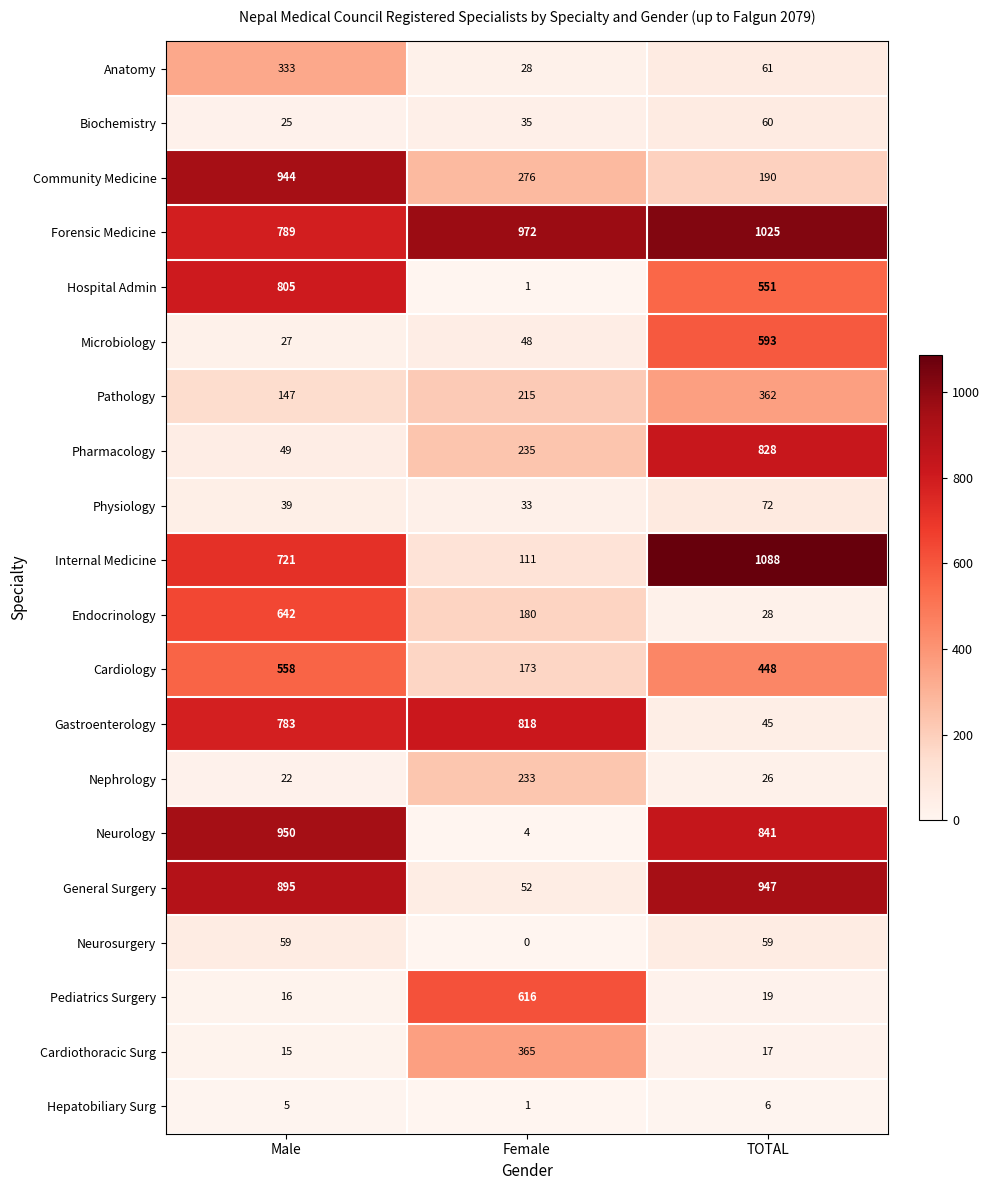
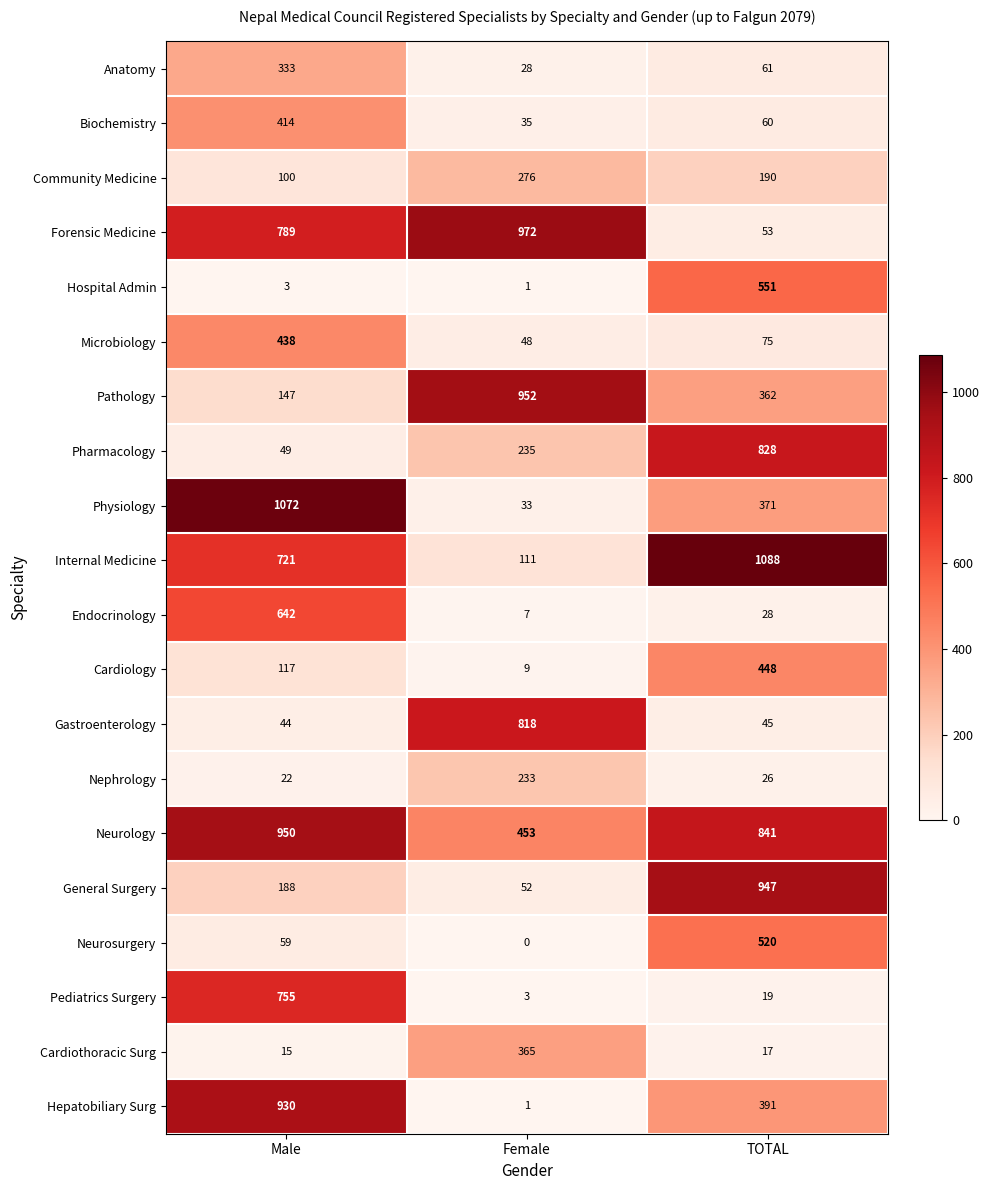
Biochemistry, Male: 25 -> 414
Community Medicine, Male: 944 -> 100
Forensic Medicine, TOTAL: 1025 -> 53
Hospital Admin, Male: 805 -> 3
Microbiology, Male: 27 -> 438
Microbiology, TOTAL: 593 -> 75
Pathology, Female: 215 -> 952
Physiology, Male: 39 -> 1072
Physiology, TOTAL: 72 -> 371
Endocrinology, Female: 180 -> 7
Cardiology, Male: 558 -> 117
Cardiology, Female: 173 -> 9
Gastroenterology, Male: 783 -> 44
Neurology, Female: 4 -> 453
General Surgery, Male: 895 -> 188
Neurosurgery, TOTAL: 59 -> 520
Pediatrics Surgery, Male: 16 -> 755
Pediatrics Surgery, Female: 616 -> 3
Hepatobiliary Surg, Male: 5 -> 930
Hepatobiliary Surg, TOTAL: 6 -> 391
